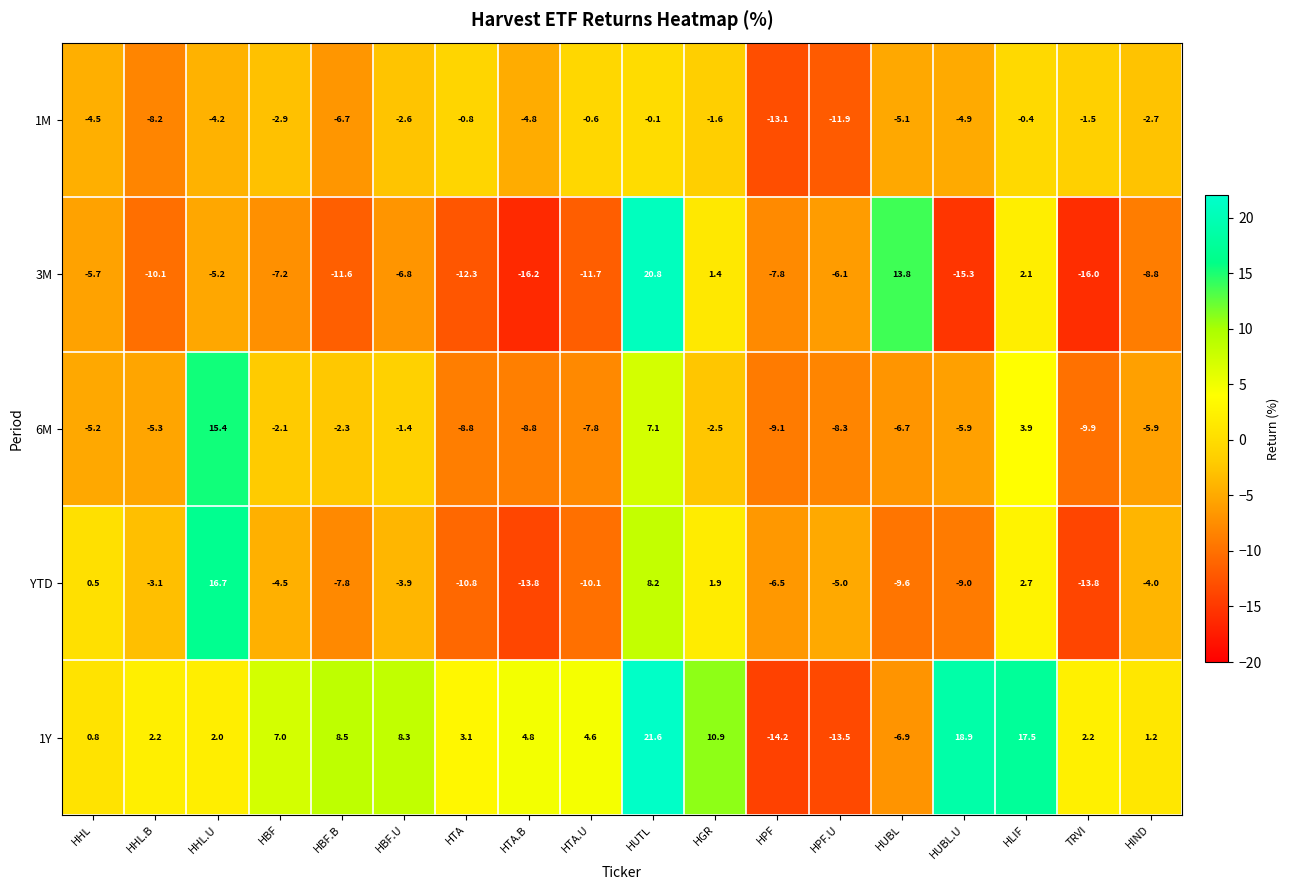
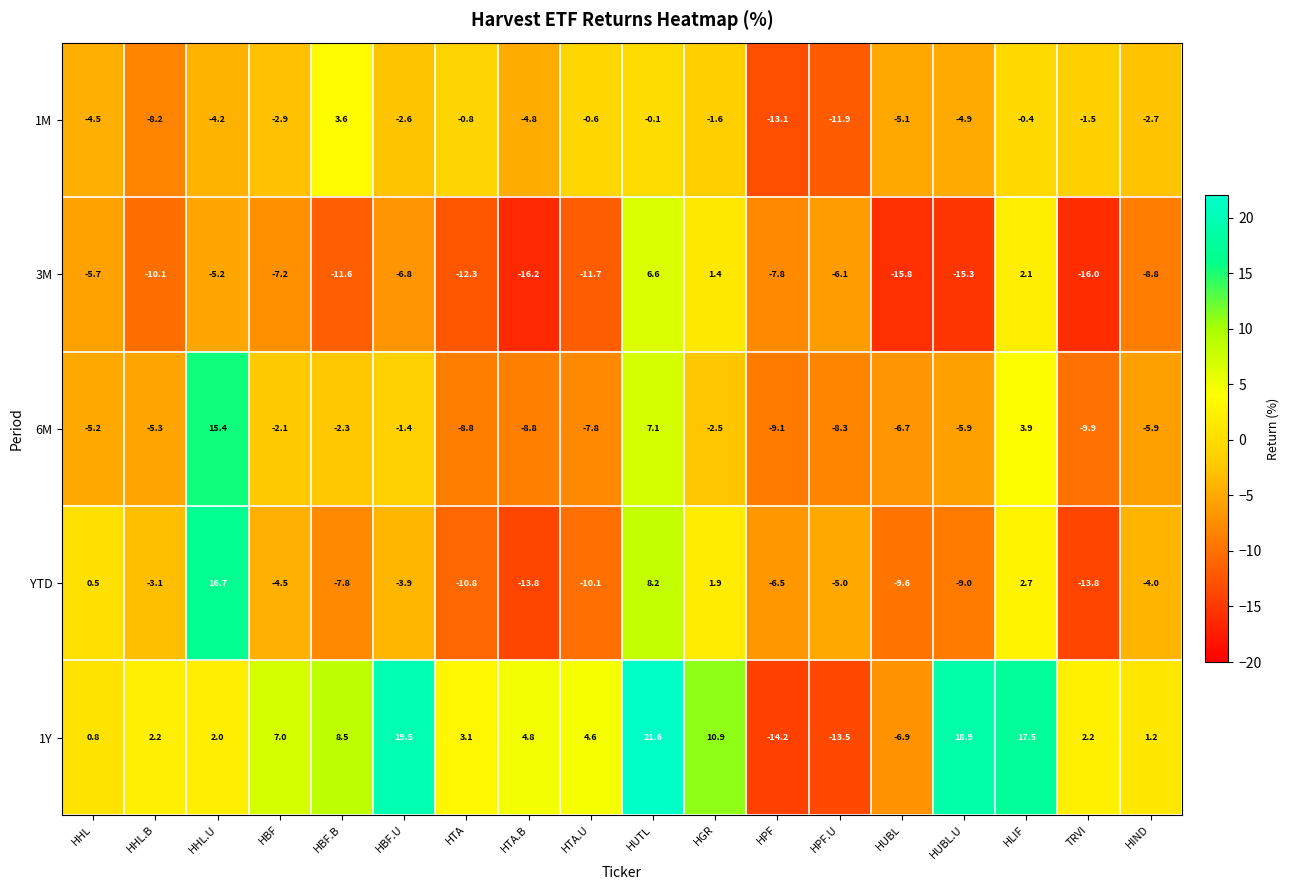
1M, HBF.B: -6.7 -> 3.6
3M, HUTL: 20.8 -> 6.6
3M, HUBL: 13.8 -> -15.8
1Y, HBF.U: 8.3 -> 19.5
